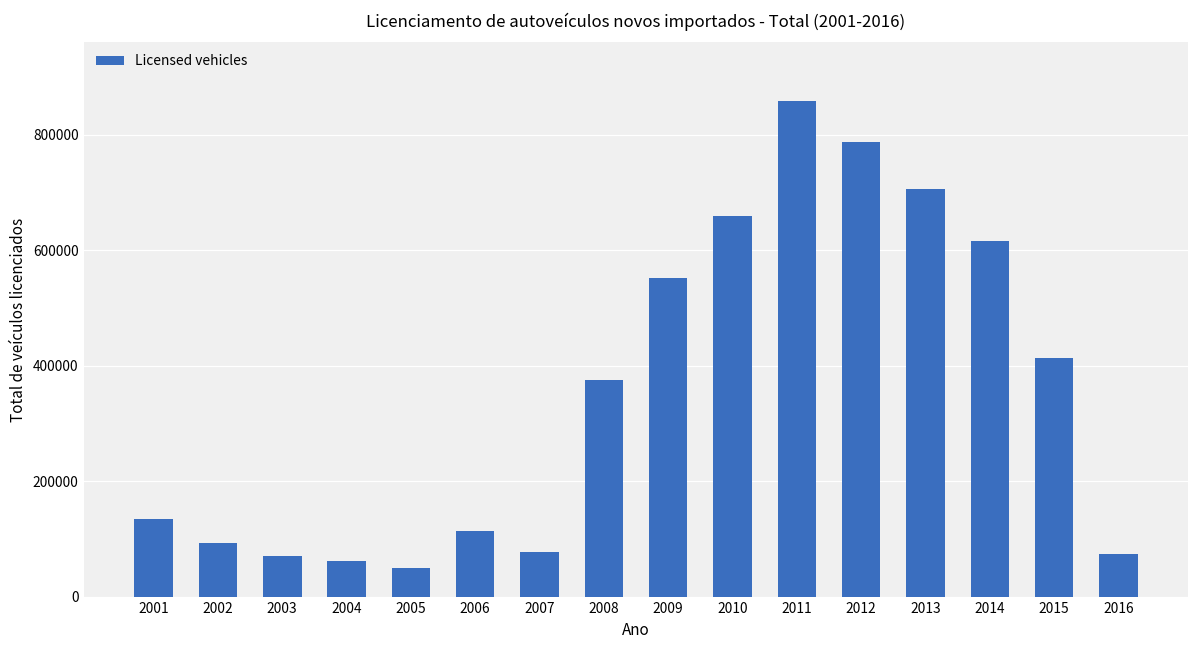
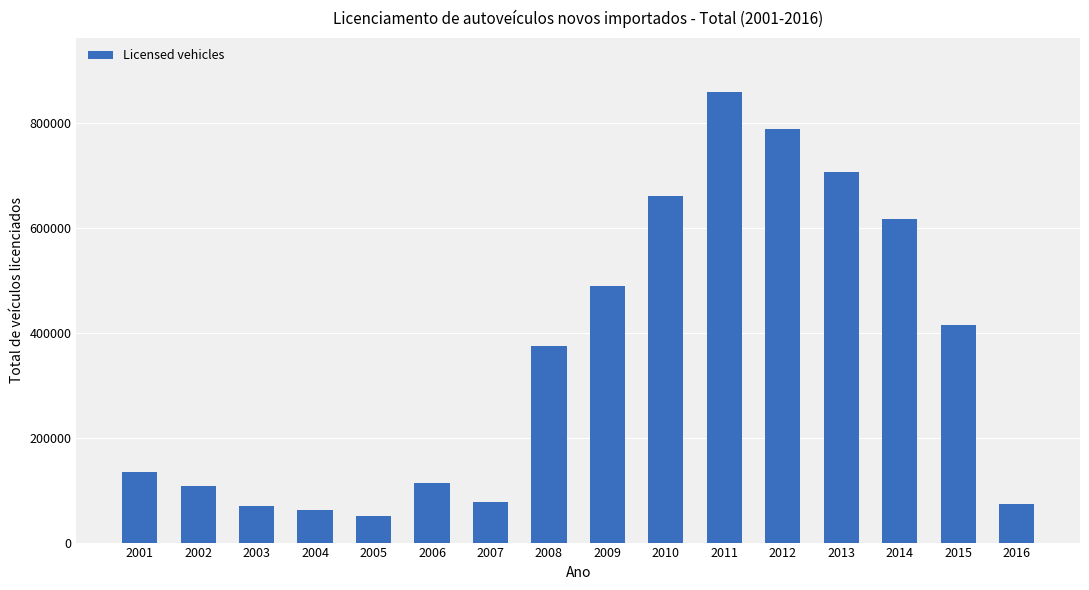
2002: 90000 -> 110000
2009: 550000 -> 490000
